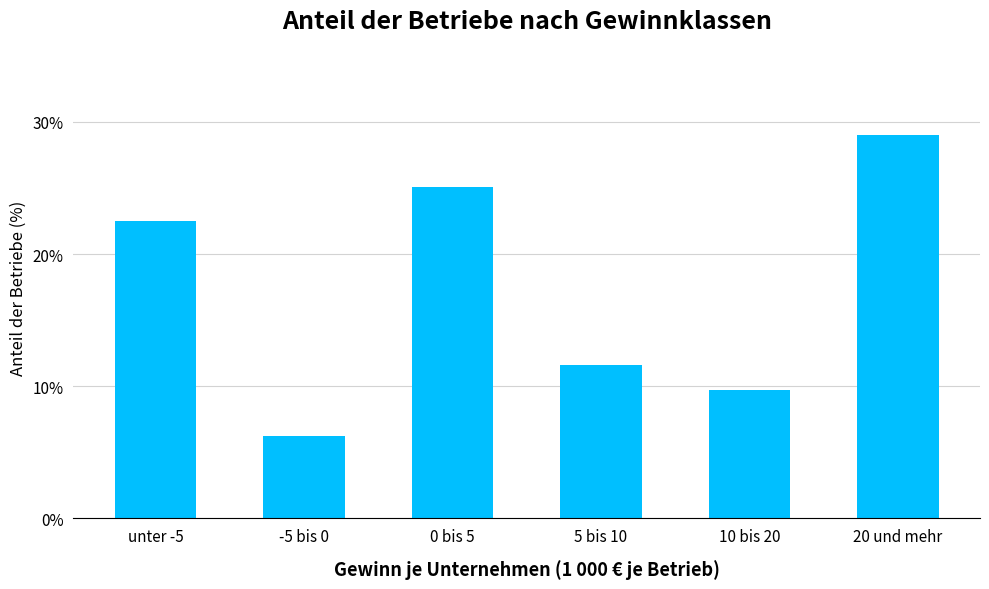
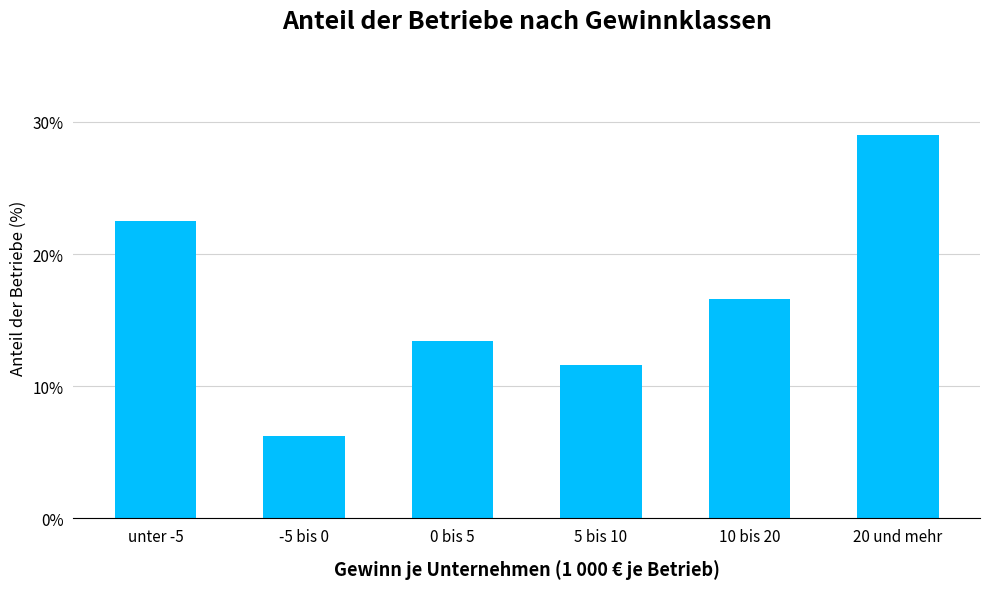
0 bis 5: 25.1% -> 13.4%
10 bis 20: 9.7% -> 16.6%
